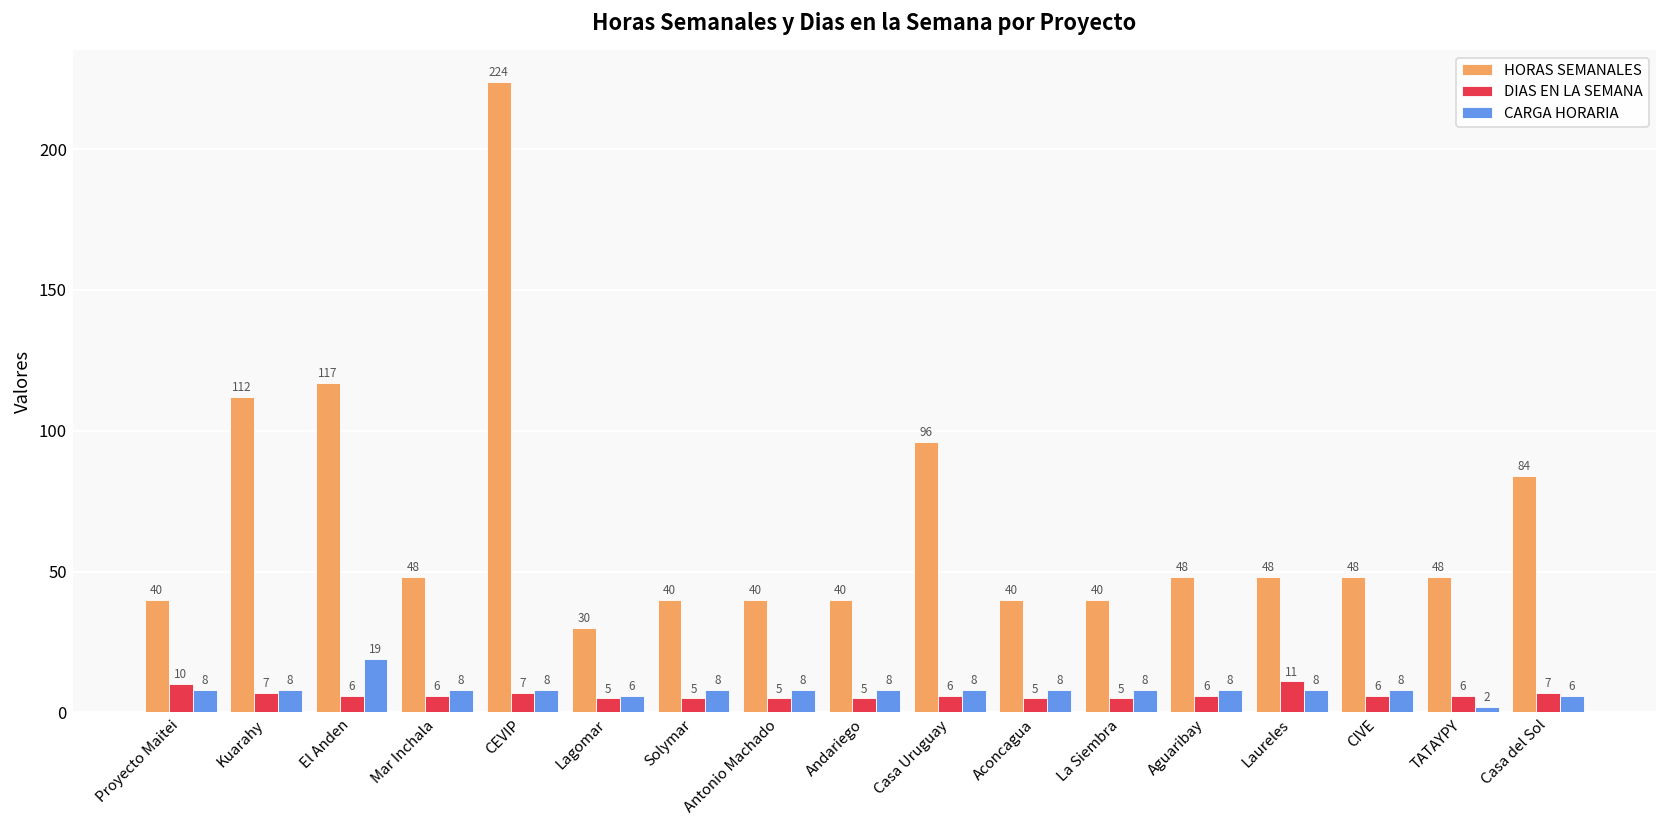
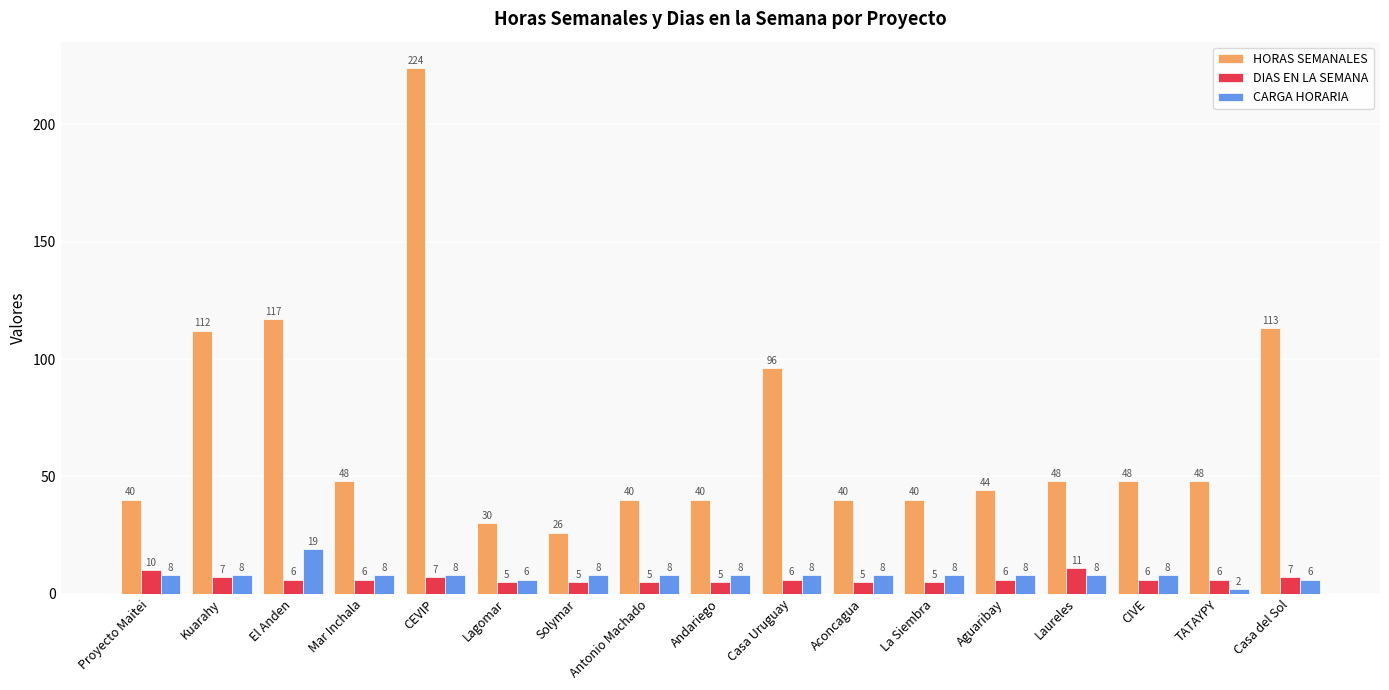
HORAS SEMANALES, Solymar: 40 -> 26
HORAS SEMANALES, Aguaribay: 48 -> 44
HORAS SEMANALES, Casa del Sol: 84 -> 113
